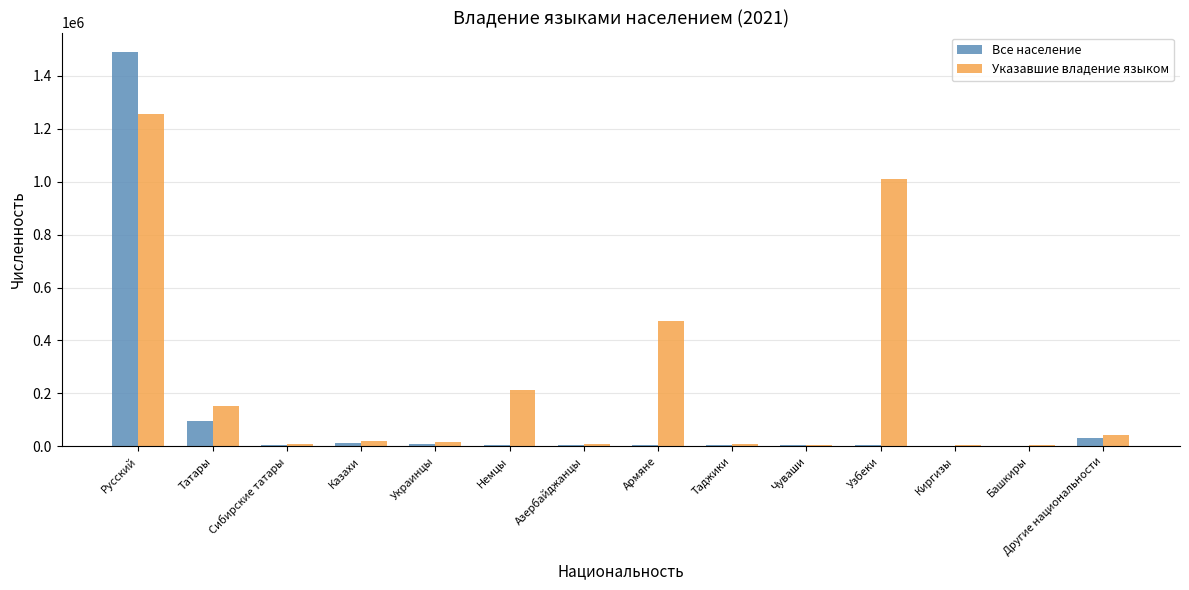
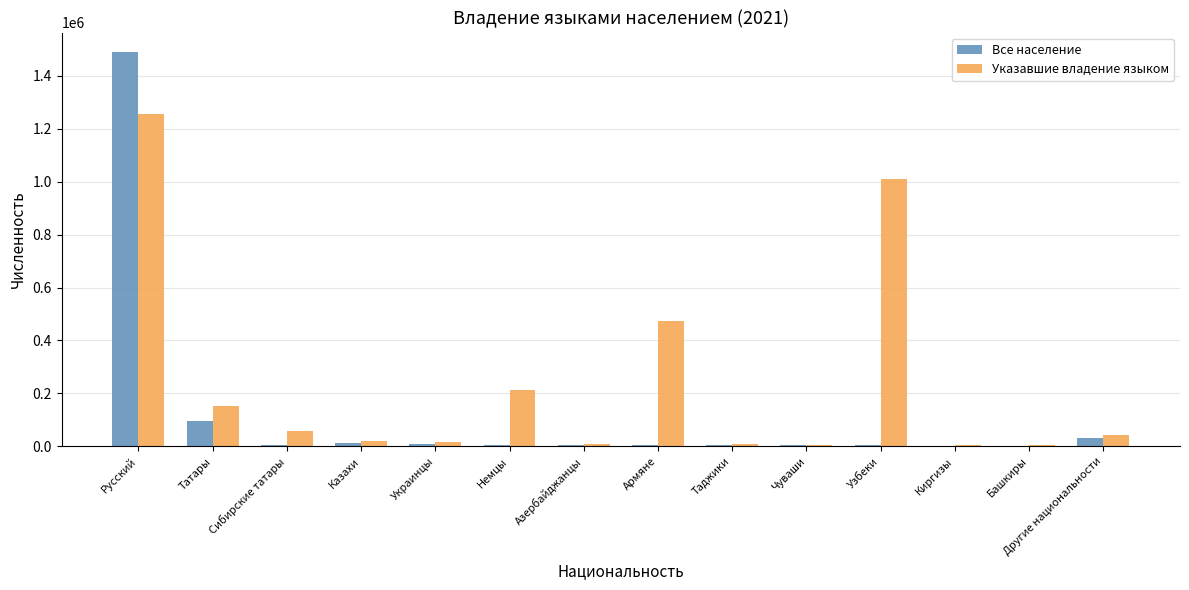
Указавшие владение языком, Сибирские татары: 10000 -> 60000
